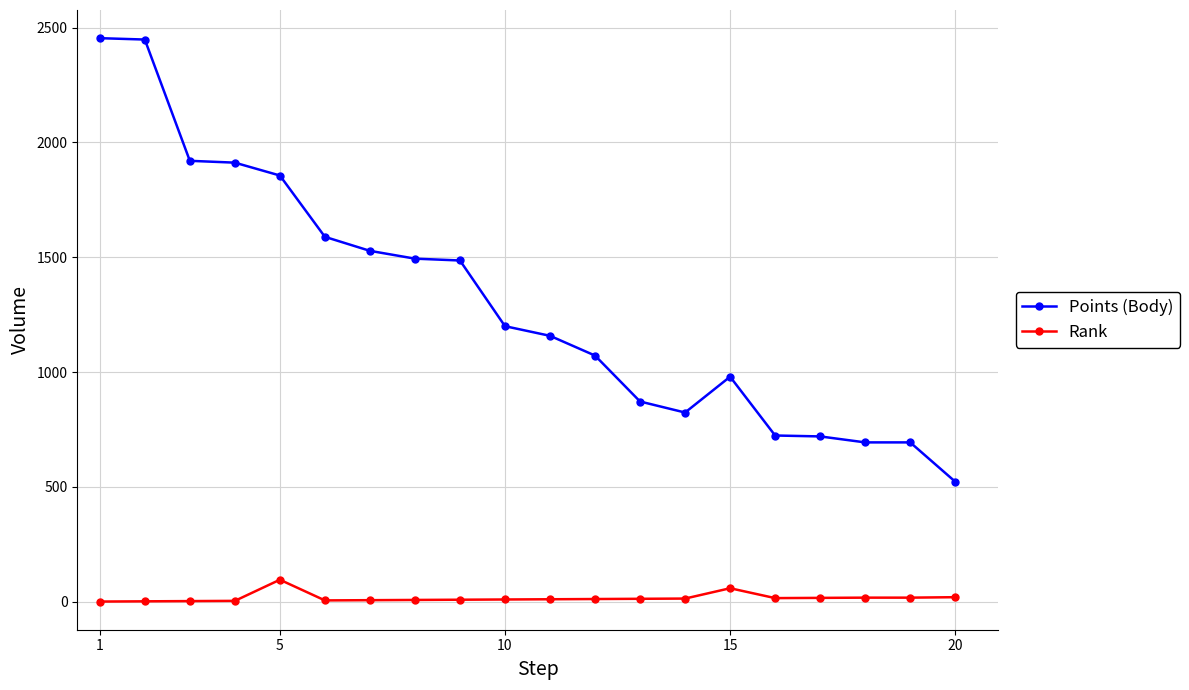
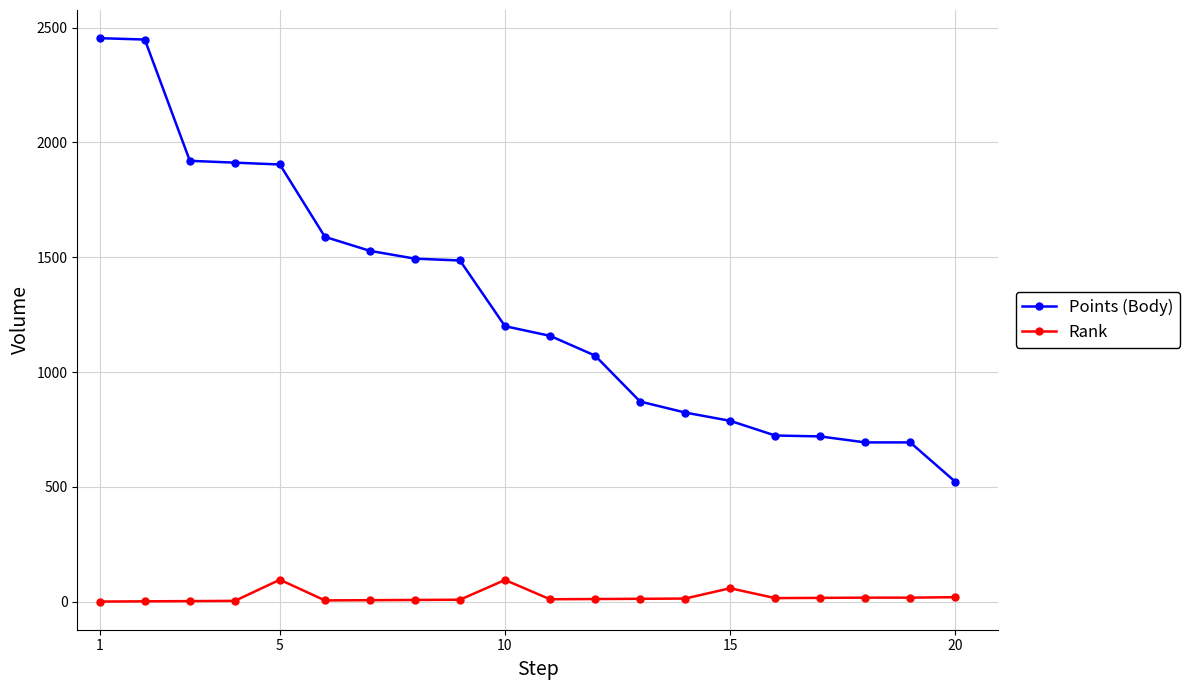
Points (Body), 5: 1860 -> 1900
Rank, 10: 10 -> 100
Points (Body), 15: 980 -> 790
